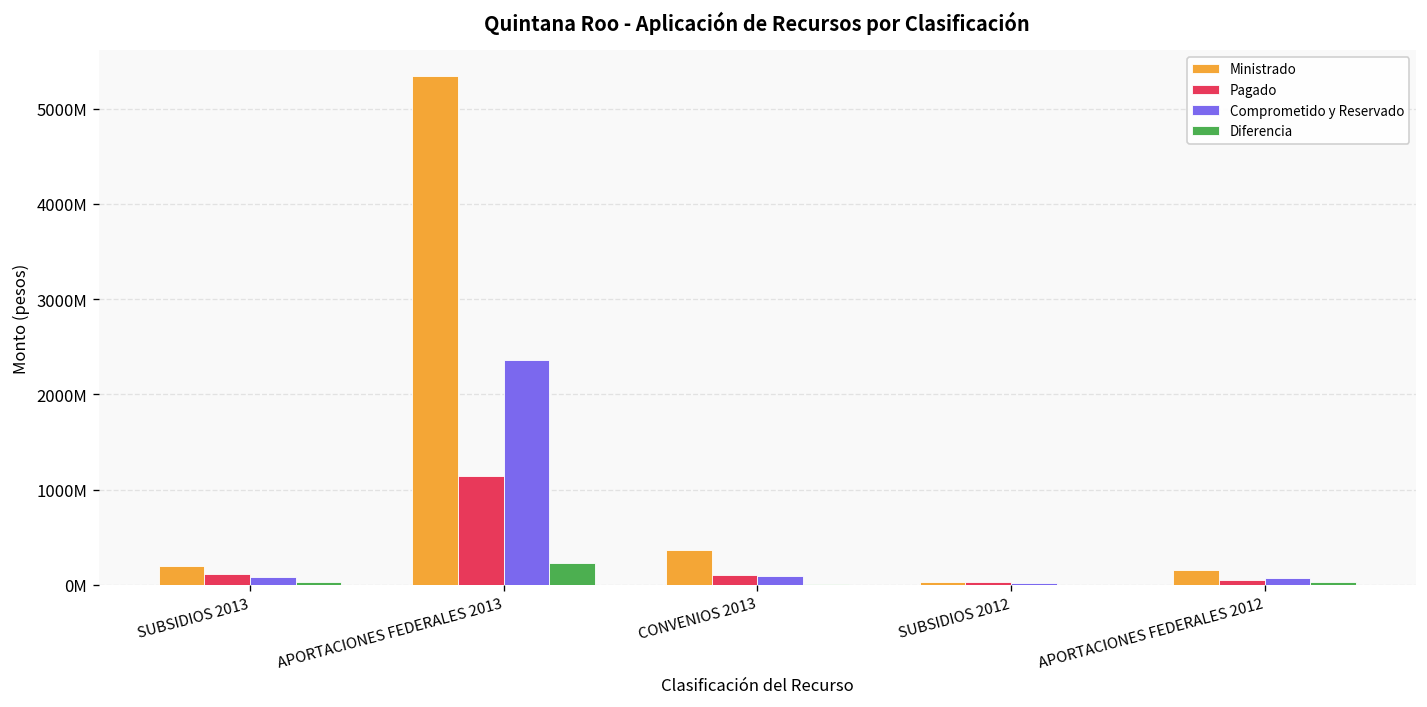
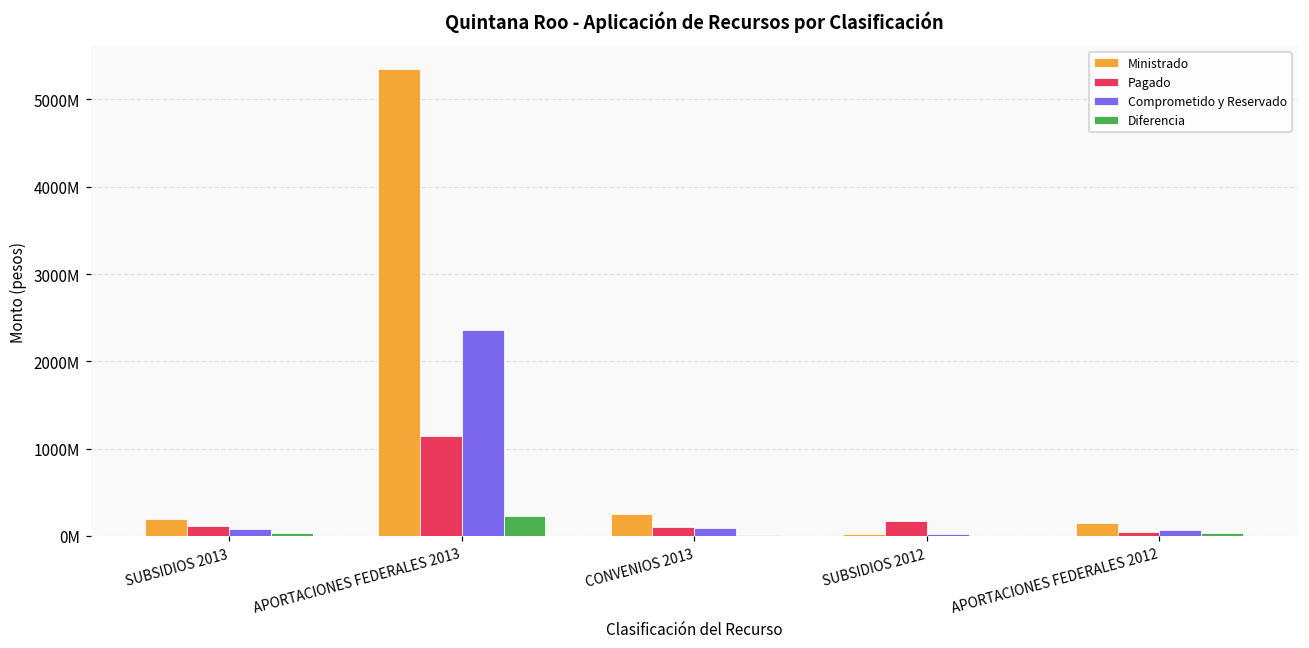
Ministrado, CONVENIOS 2013: 400000000 -> 300000000
Pagado, SUBSIDIOS 2012: 0 -> 200000000
